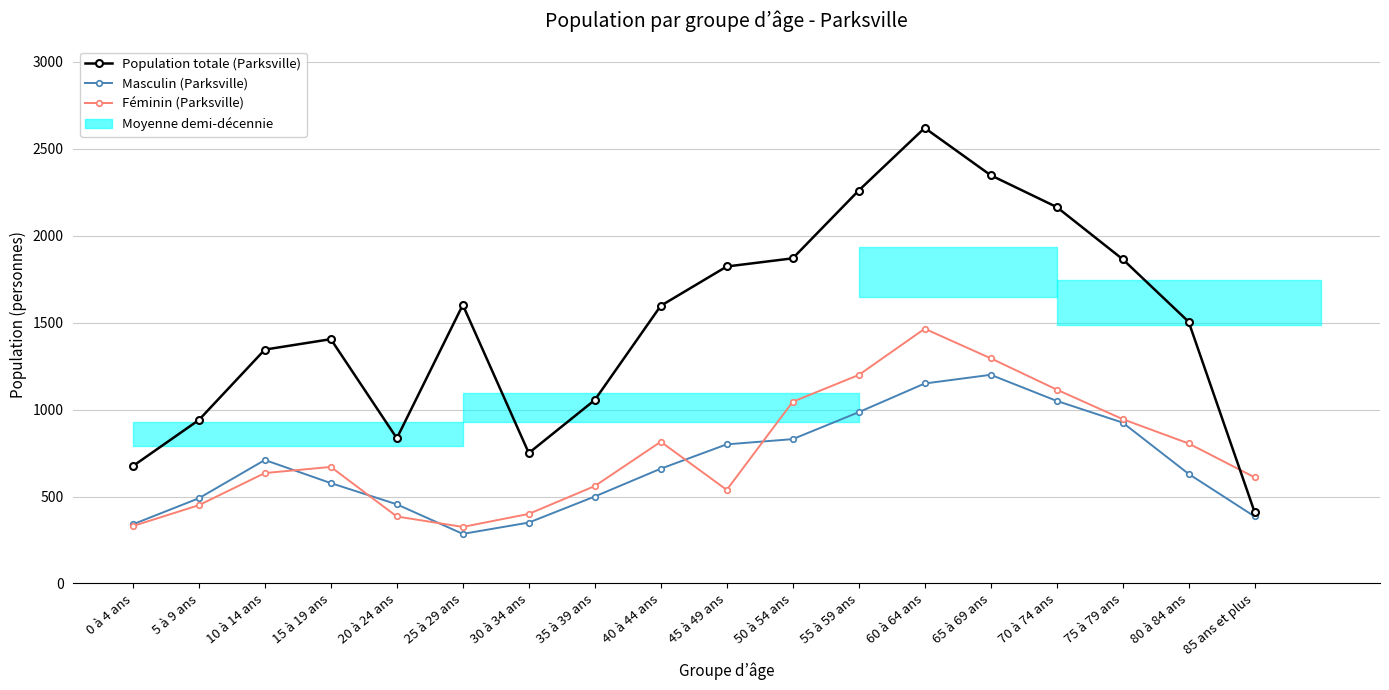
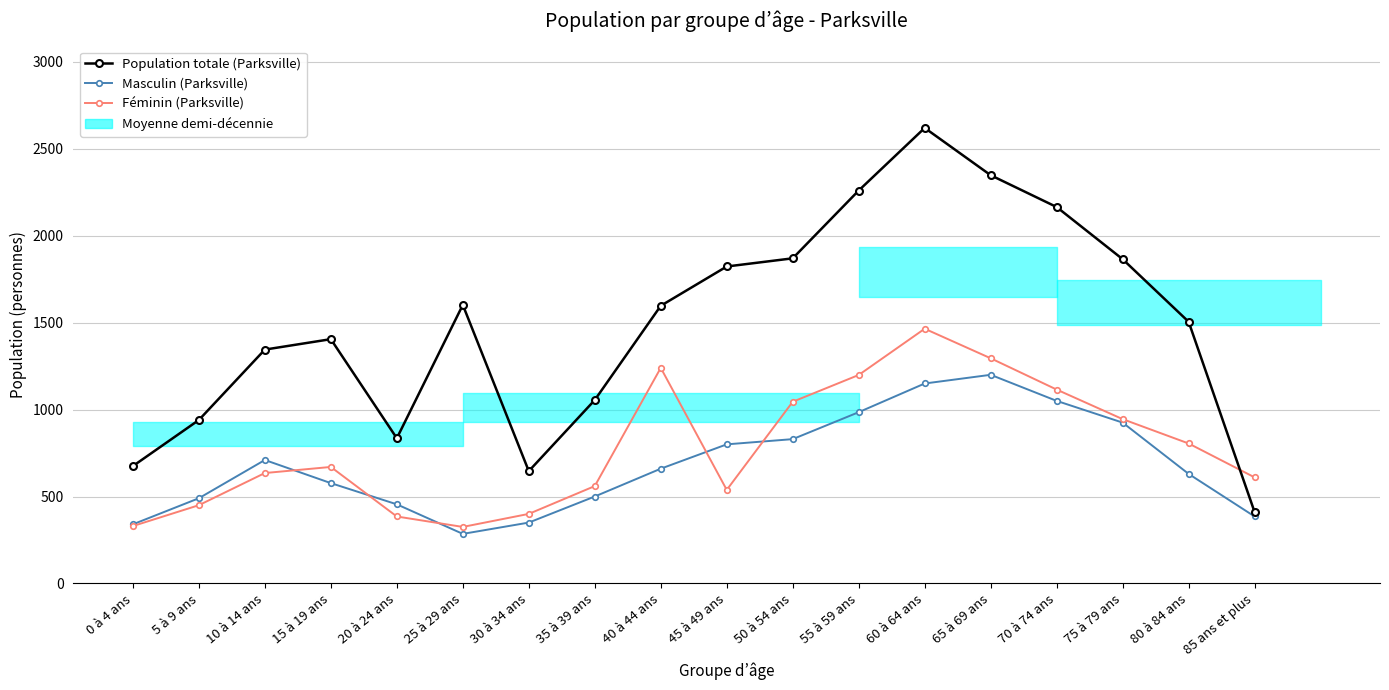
Population totale (Parksville), 30 à 34 ans: 750 -> 650
Féminin (Parksville), 40 à 44 ans: 820 -> 1240
